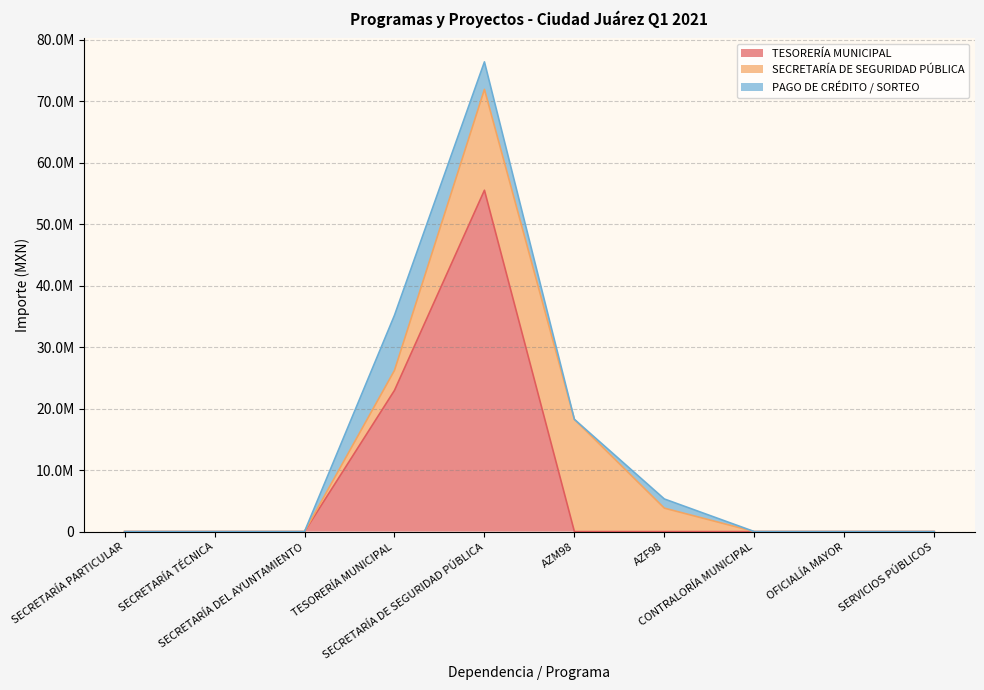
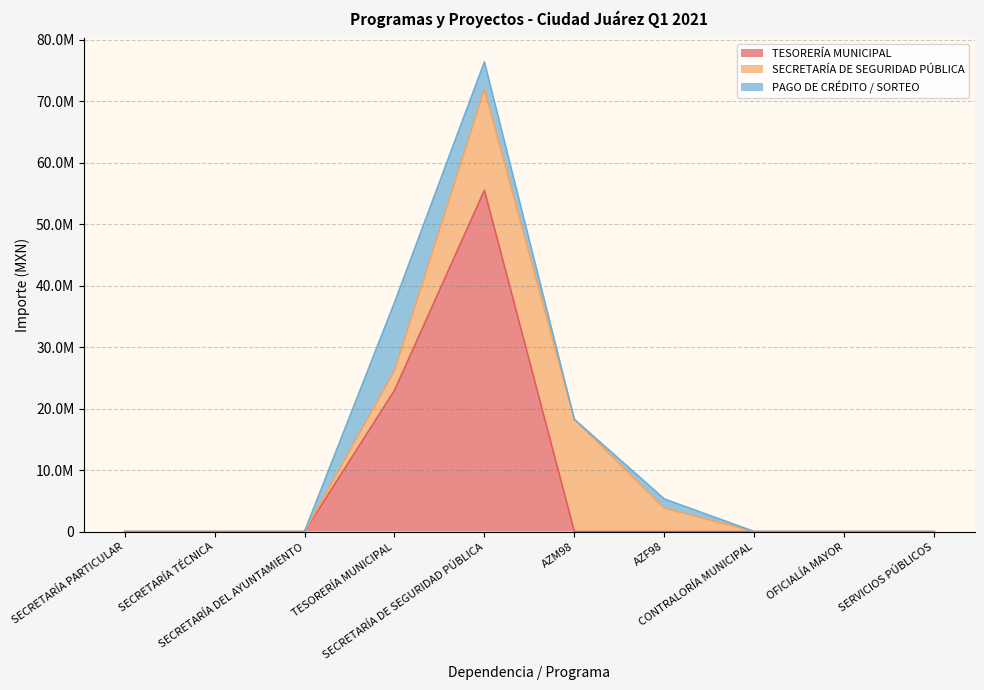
PAGO DE CRÉDITO / SORTEO, TESORERÍA MUNICIPAL: 9000000 -> 11000000
